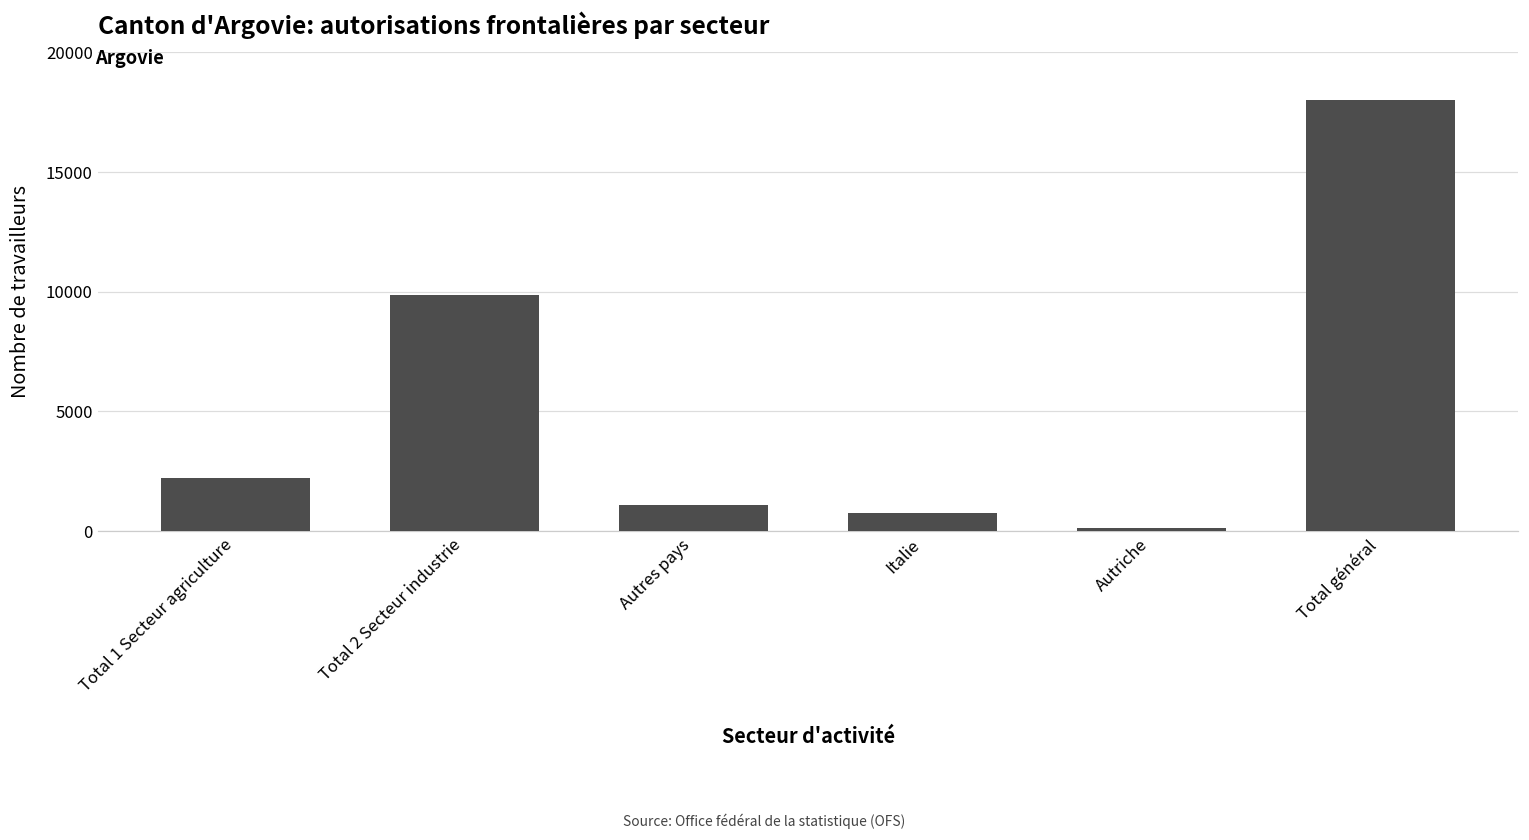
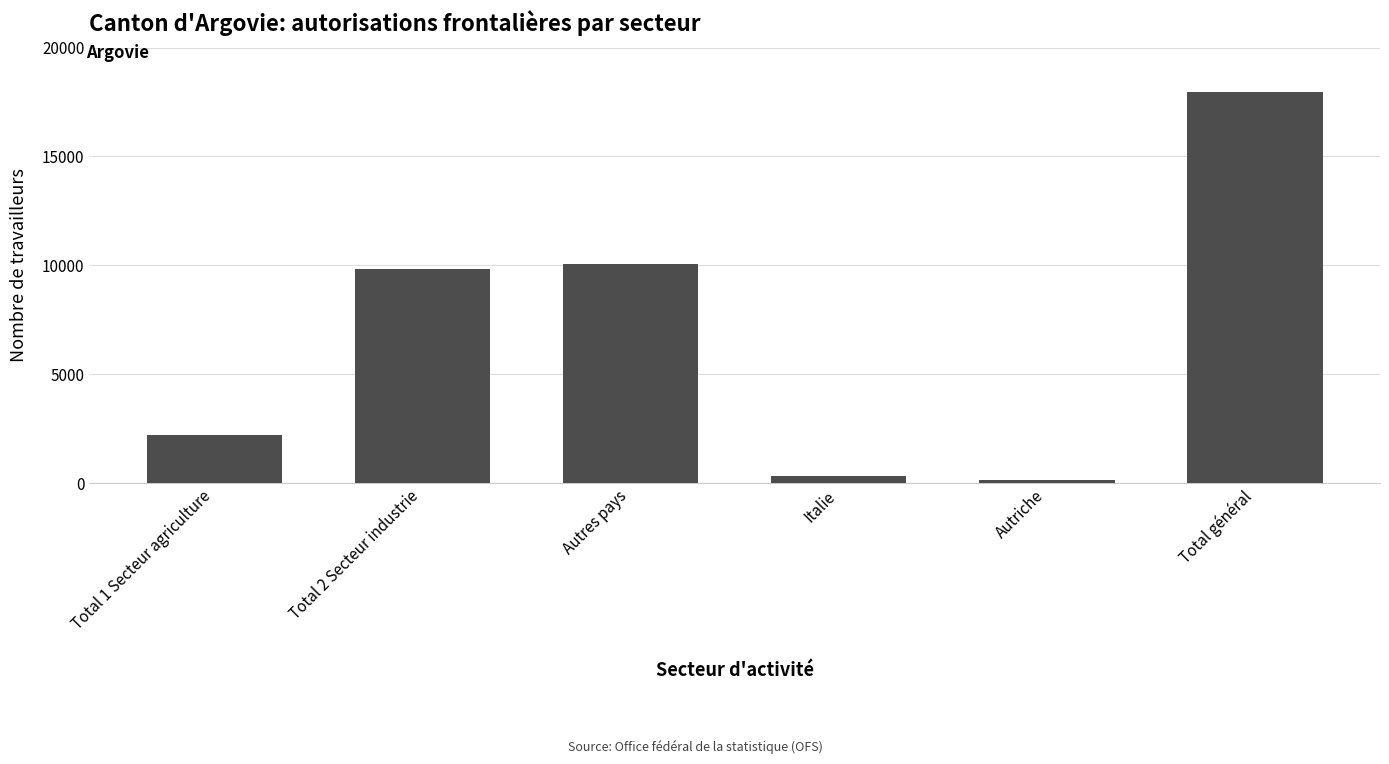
Autres pays: 1100 -> 10100
Italie: 700 -> 300
